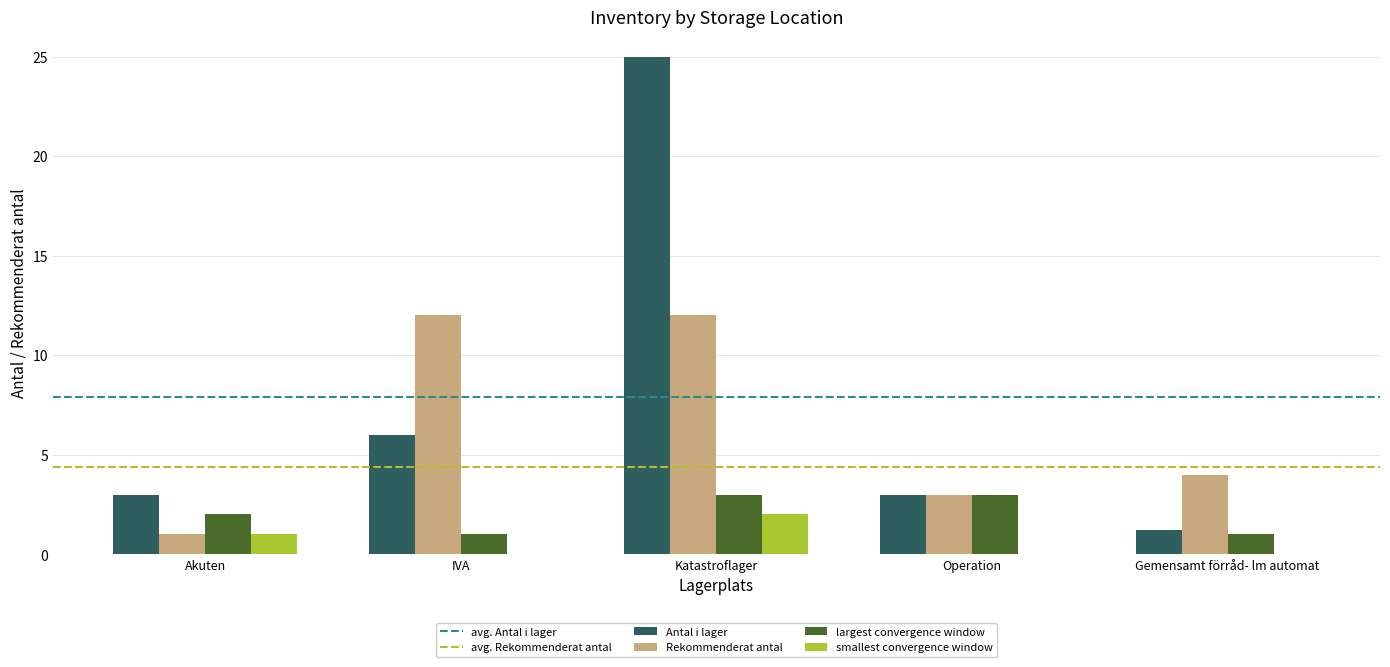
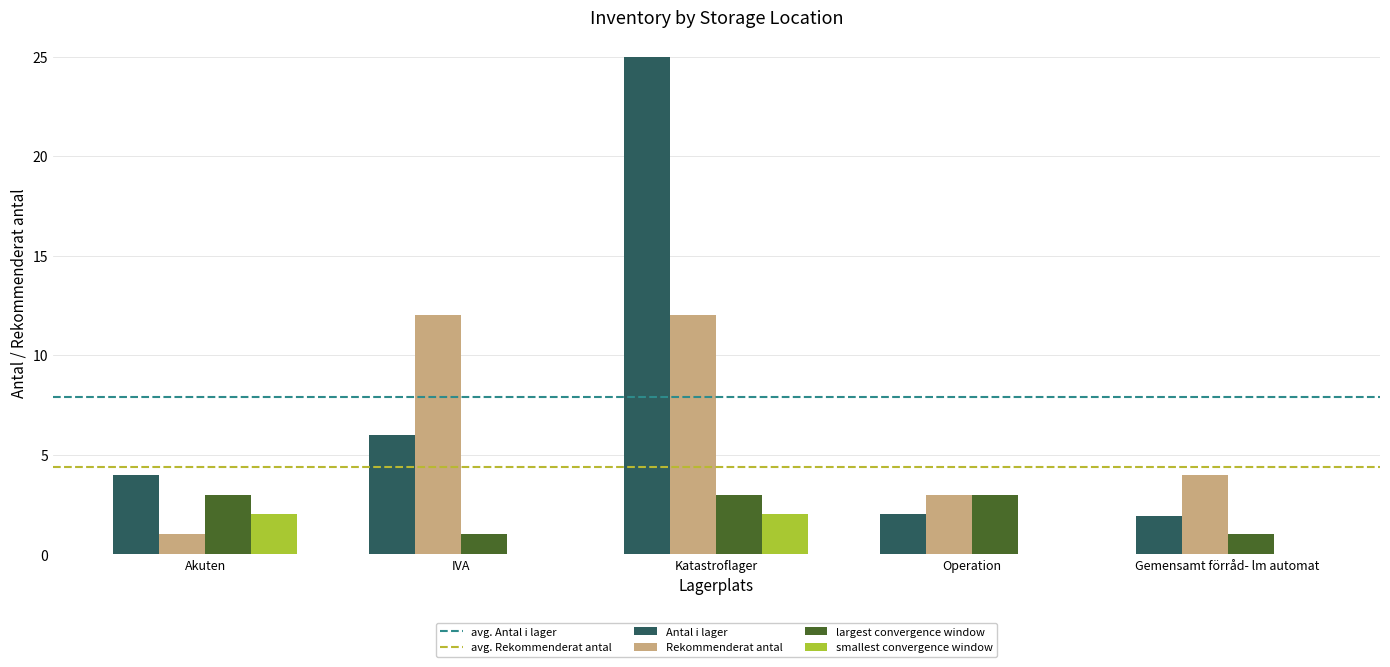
Antal i lager, Akuten: 3 -> 4
largest convergence window, Akuten: 2 -> 3
smallest convergence window, Akuten: 1 -> 2
Antal i lager, Operation: 3 -> 2
Antal i lager, Gemensamt förråd- lm automat: 1.2 -> 1.9
